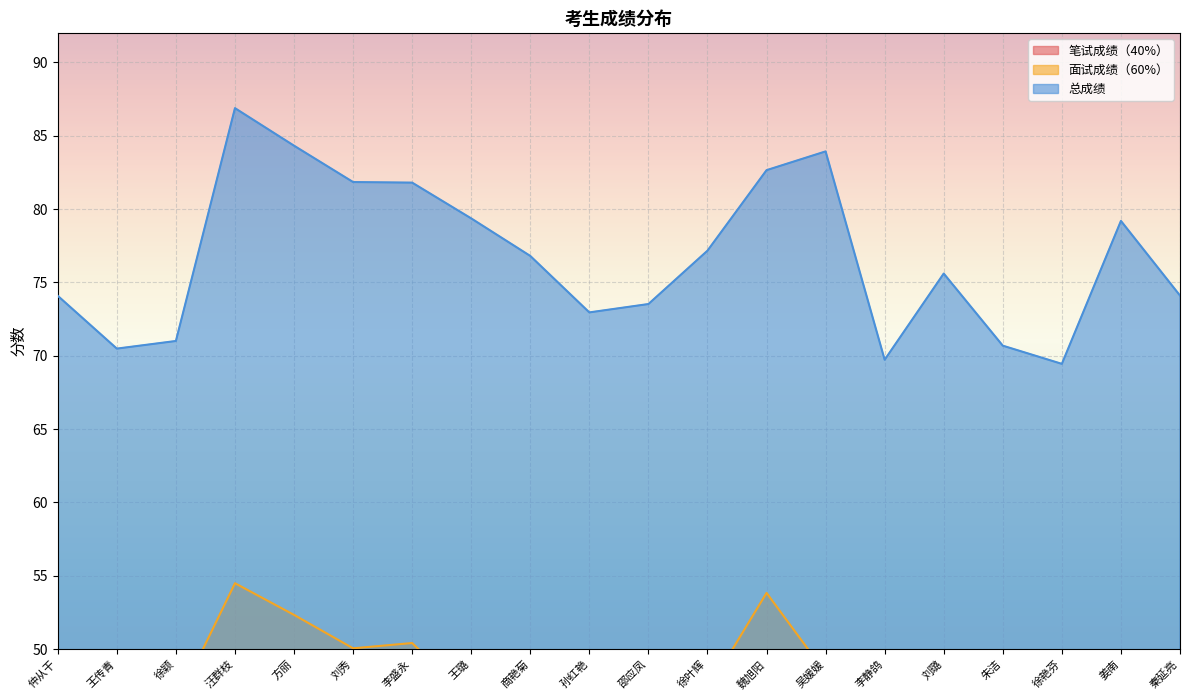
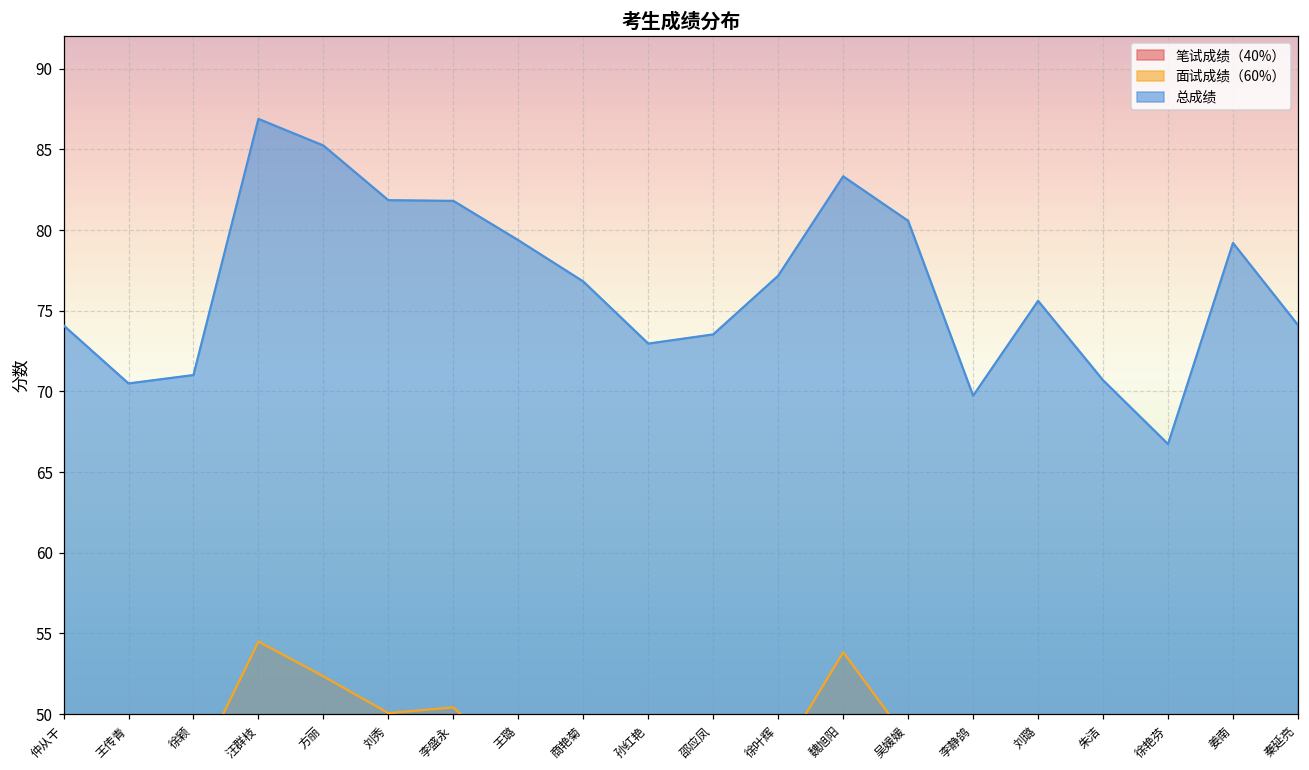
总成绩, 方丽: 84.3 -> 85.2
总成绩, 魏旭阳: 82.7 -> 83.3
总成绩, 吴媛媛: 83.9 -> 80.6
总成绩, 徐艳芬: 69.4 -> 66.7
